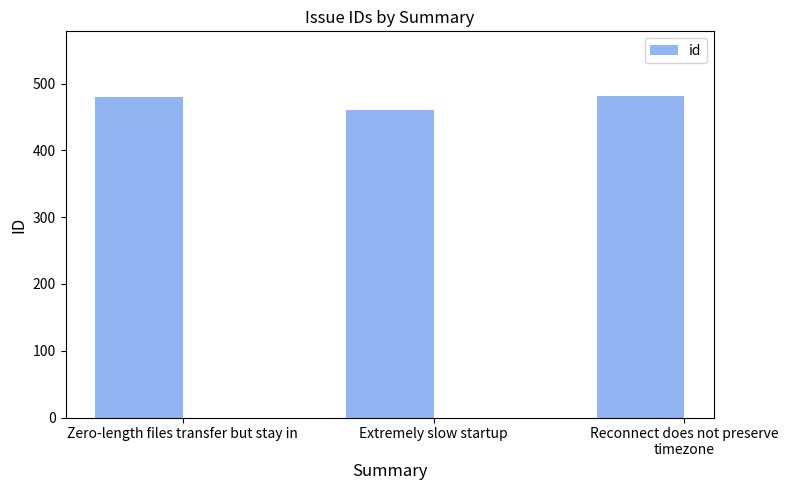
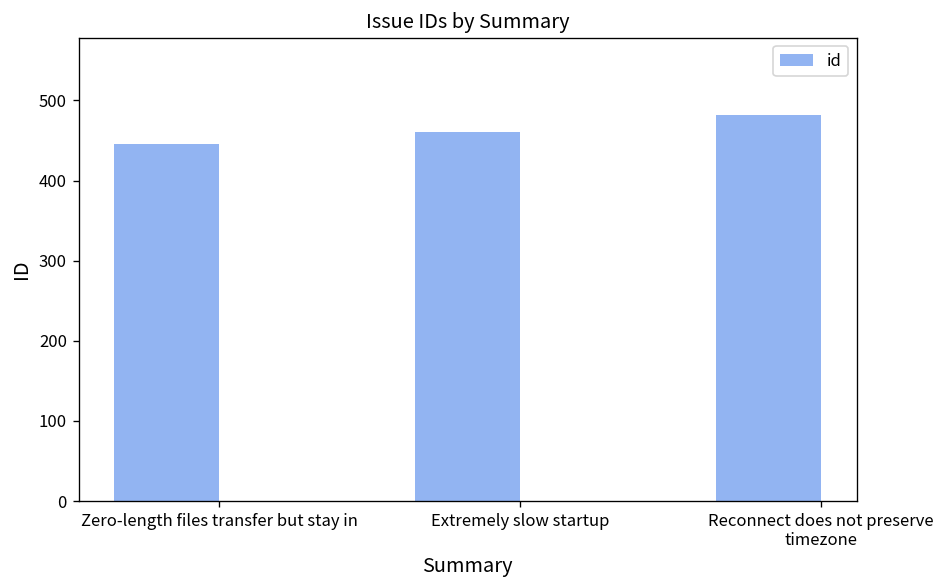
Zero-length files transfer but stay in: 480 -> 450
